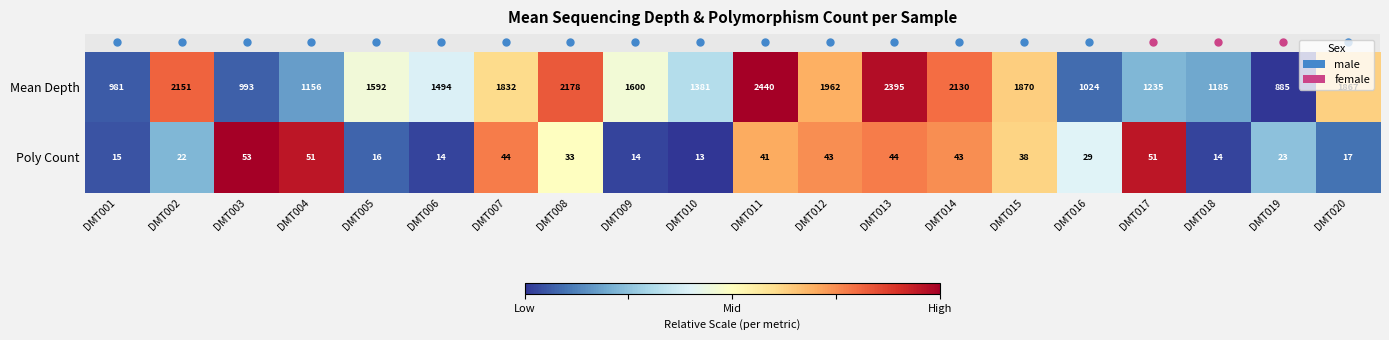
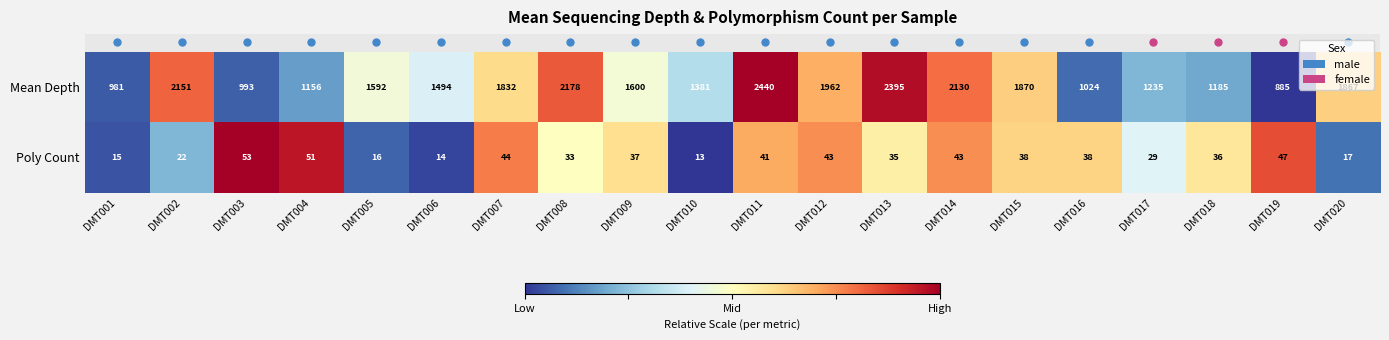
Poly Count, DMT009: 14 -> 37
Poly Count, DMT013: 44 -> 35
Poly Count, DMT016: 29 -> 38
Poly Count, DMT017: 51 -> 29
Poly Count, DMT018: 14 -> 36
Poly Count, DMT019: 23 -> 47
